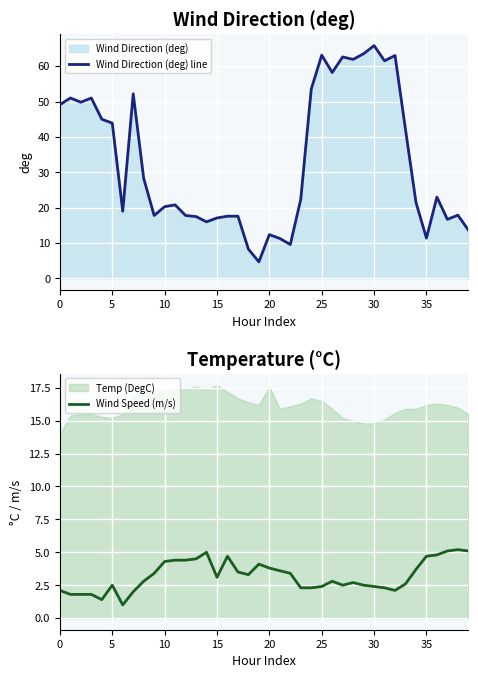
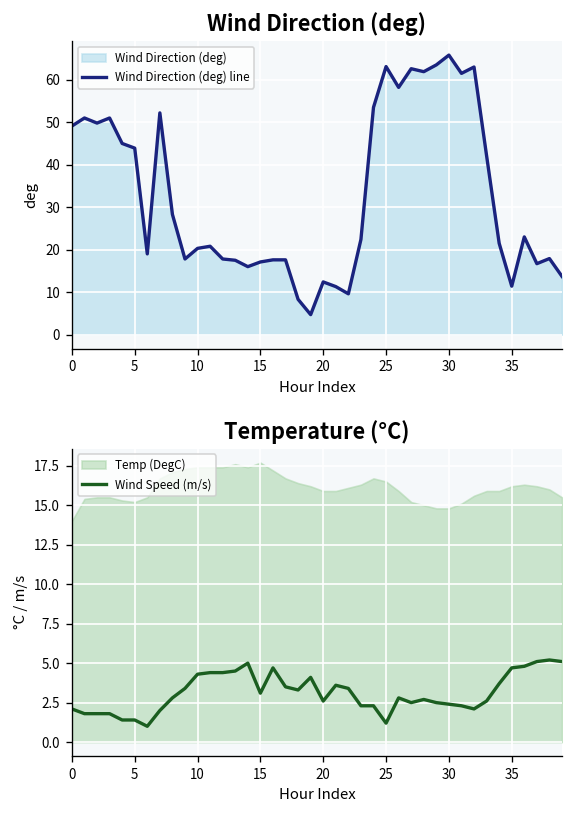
Temperature (°C), Wind Speed (m/s), 5: 2.5 -> 1.4
Temperature (°C), Wind Speed (m/s), 20: 3.8 -> 2.6
Temperature (°C), Temp (DegC), 20: 17.6 -> 15.9
Temperature (°C), Wind Speed (m/s), 25: 2.4 -> 1.2
